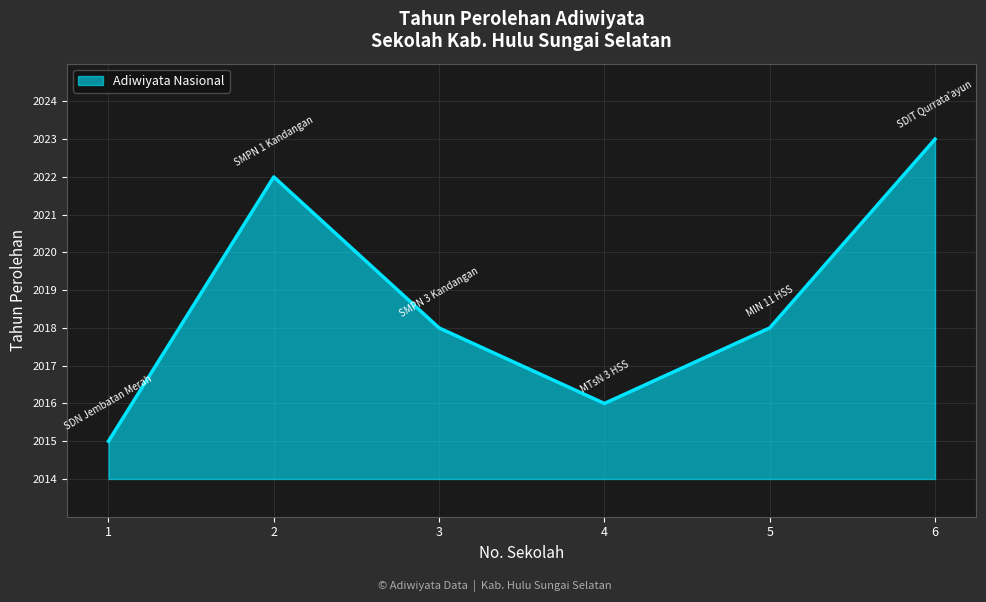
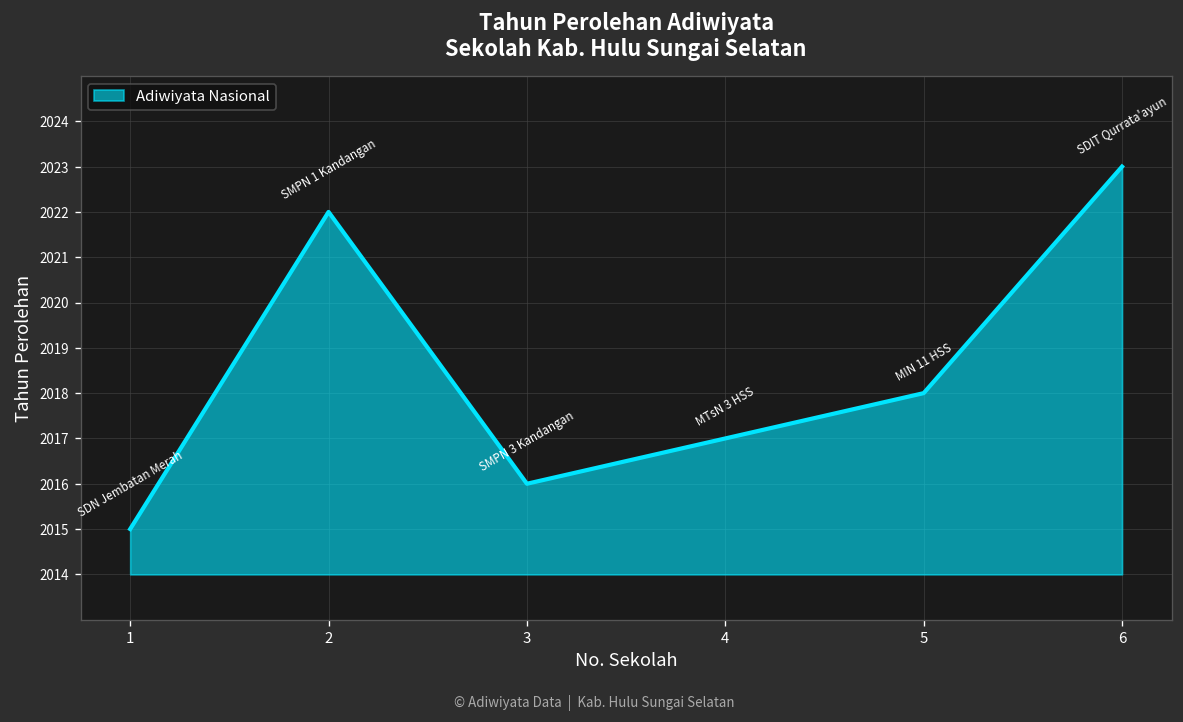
3: 2018 -> 2016
4: 2016 -> 2017
